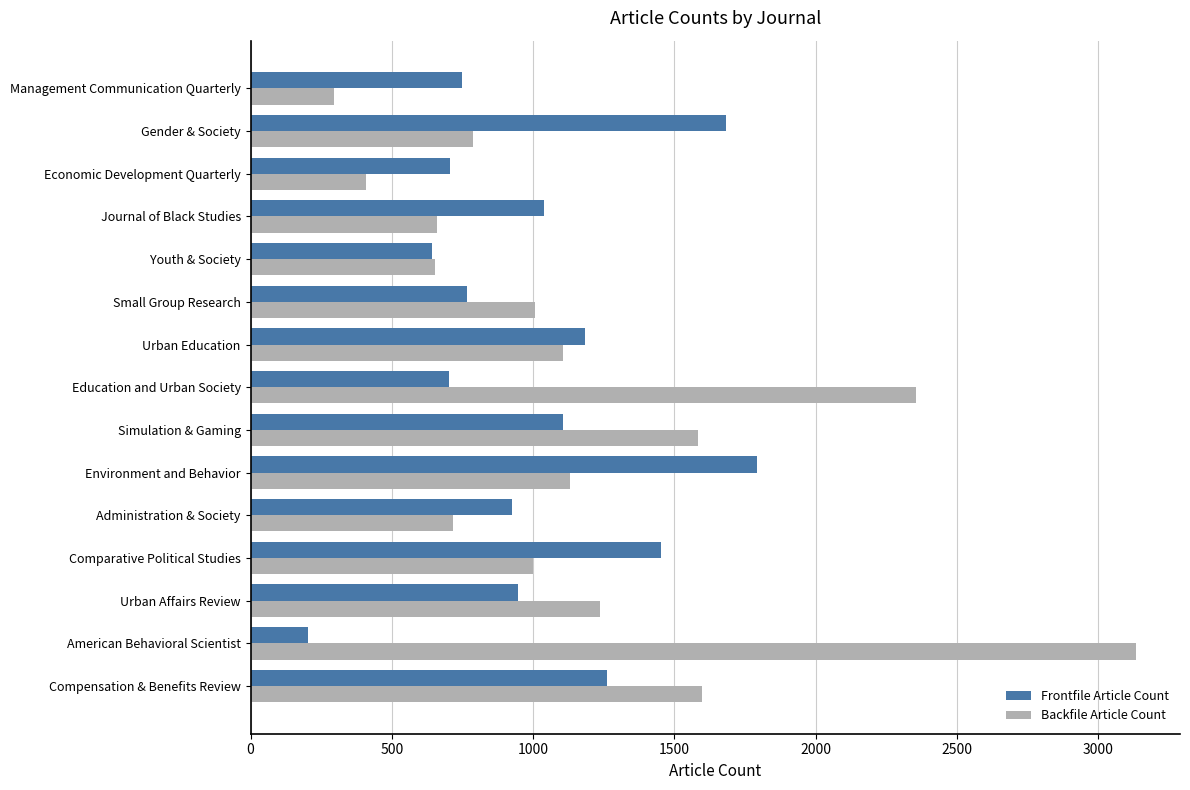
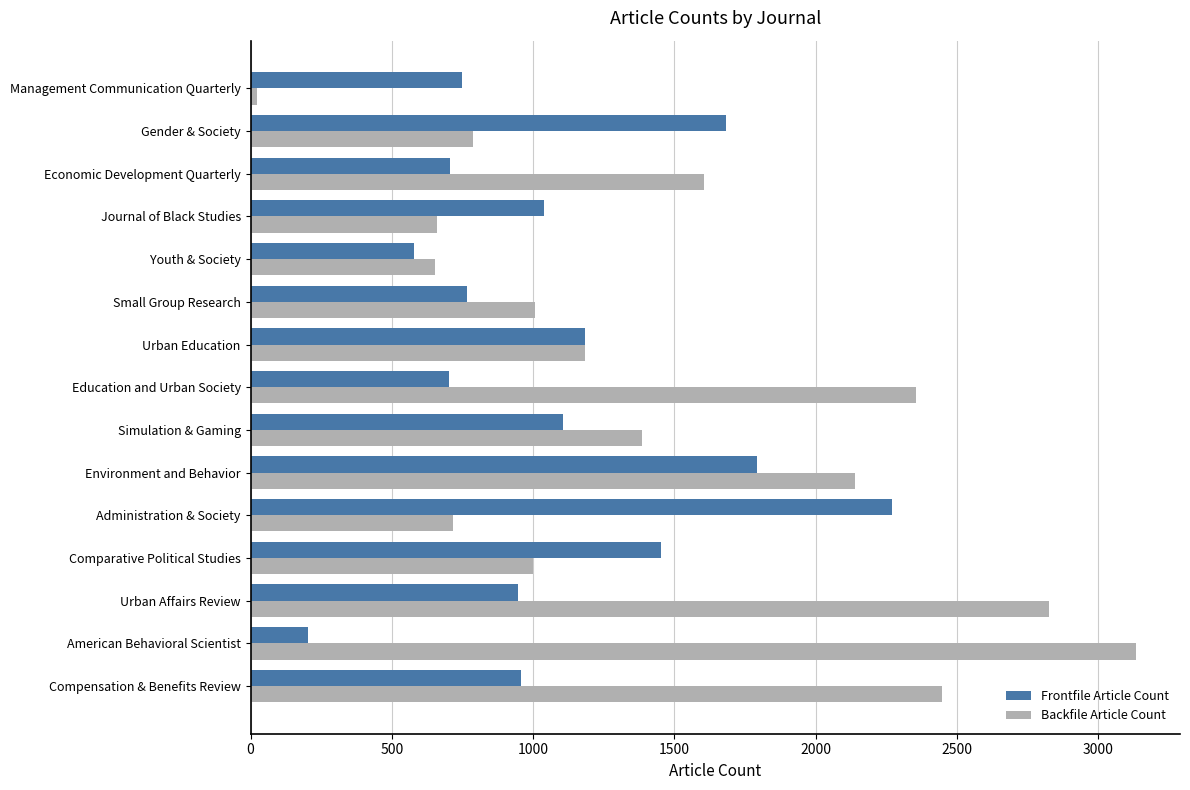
Backfile Article Count, Management Communication Quarterly: 300 -> 20
Backfile Article Count, Economic Development Quarterly: 410 -> 1600
Frontfile Article Count, Youth & Society: 640 -> 580
Backfile Article Count, Urban Education: 1110 -> 1180
Backfile Article Count, Simulation & Gaming: 1590 -> 1390
Backfile Article Count, Environment and Behavior: 1130 -> 2140
Frontfile Article Count, Administration & Society: 920 -> 2270
Backfile Article Count, Urban Affairs Review: 1240 -> 2830
Frontfile Article Count, Compensation & Benefits Review: 1260 -> 960
Backfile Article Count, Compensation & Benefits Review: 1600 -> 2450
